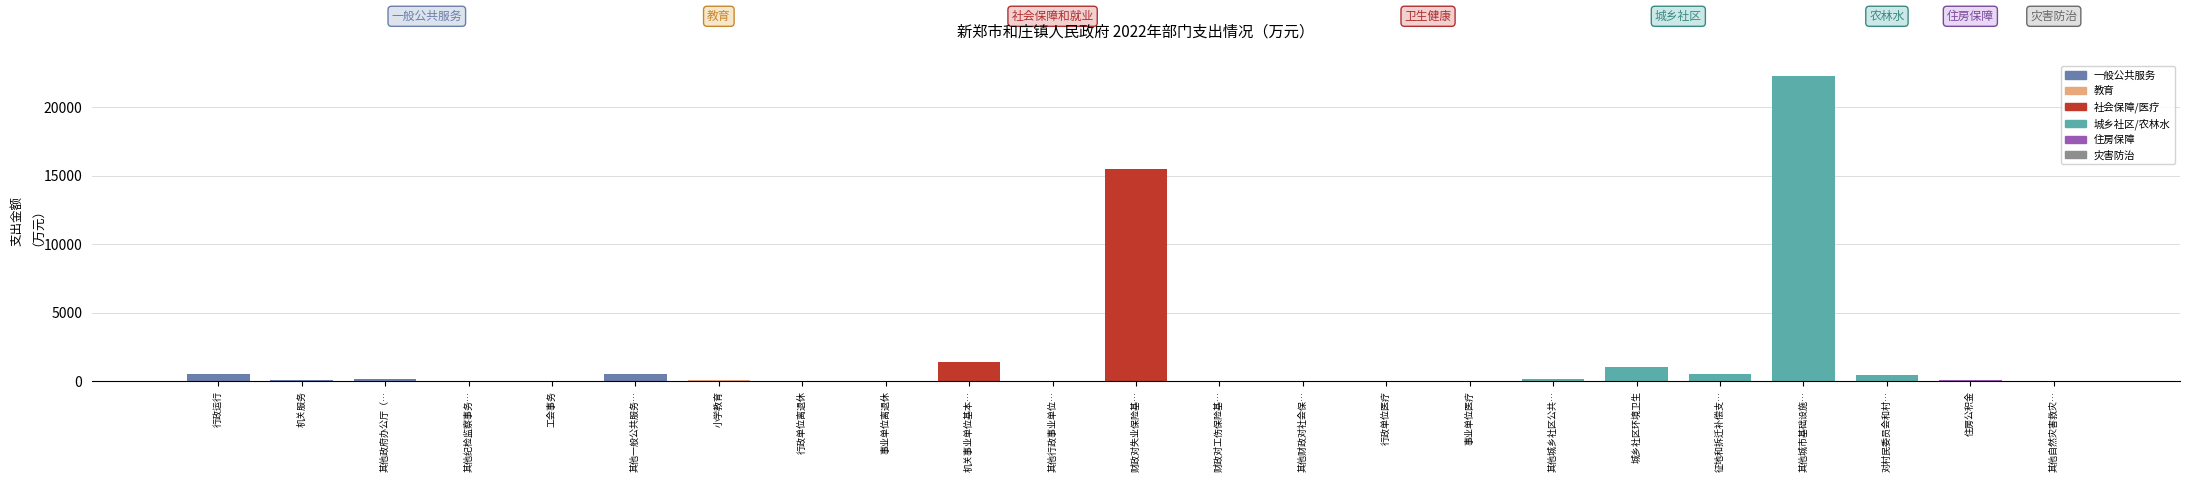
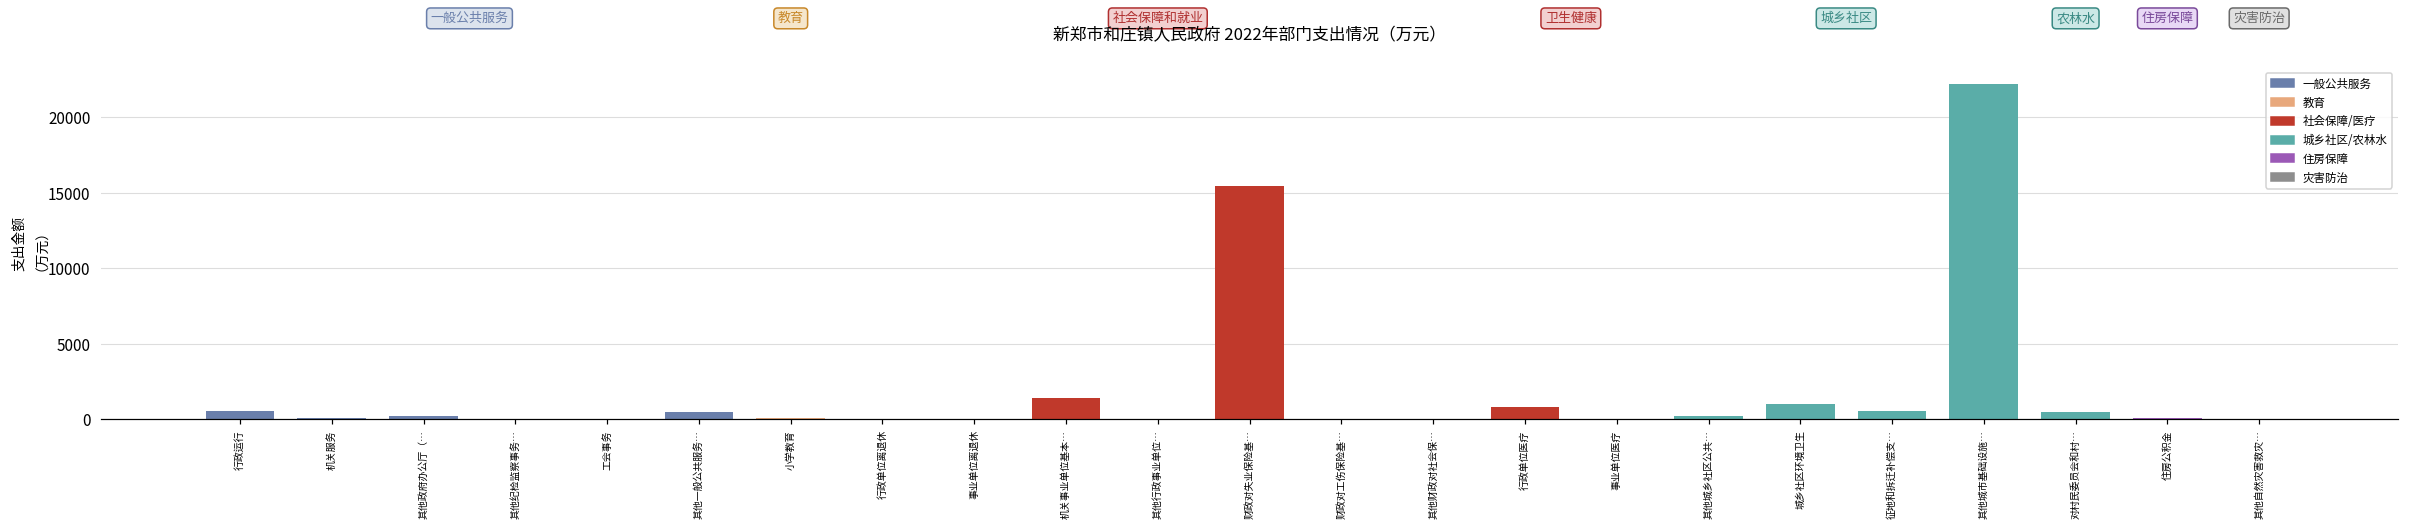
行政单位医疗: 0 -> 800
